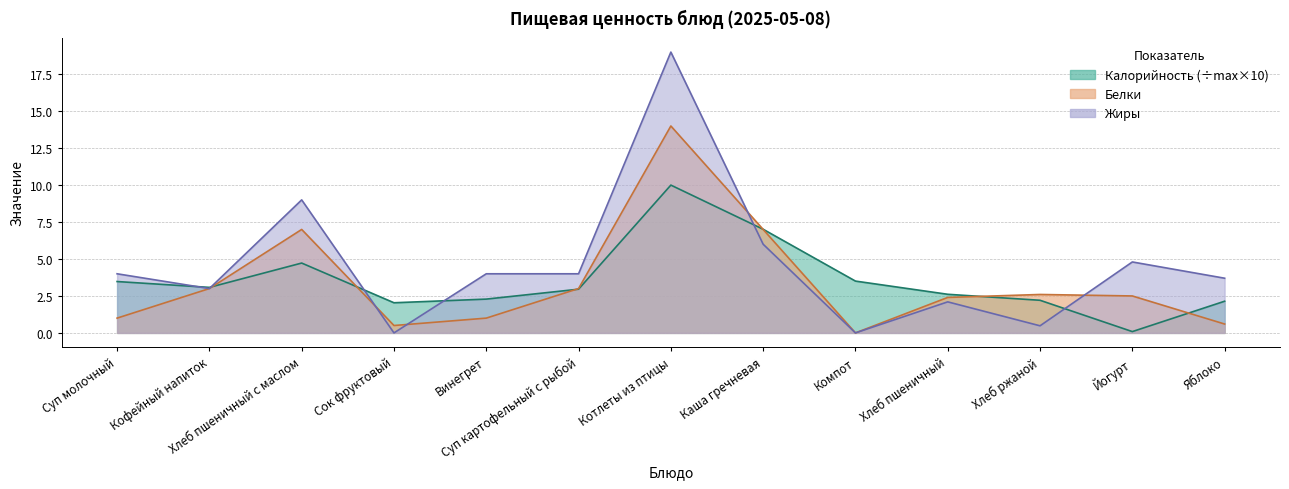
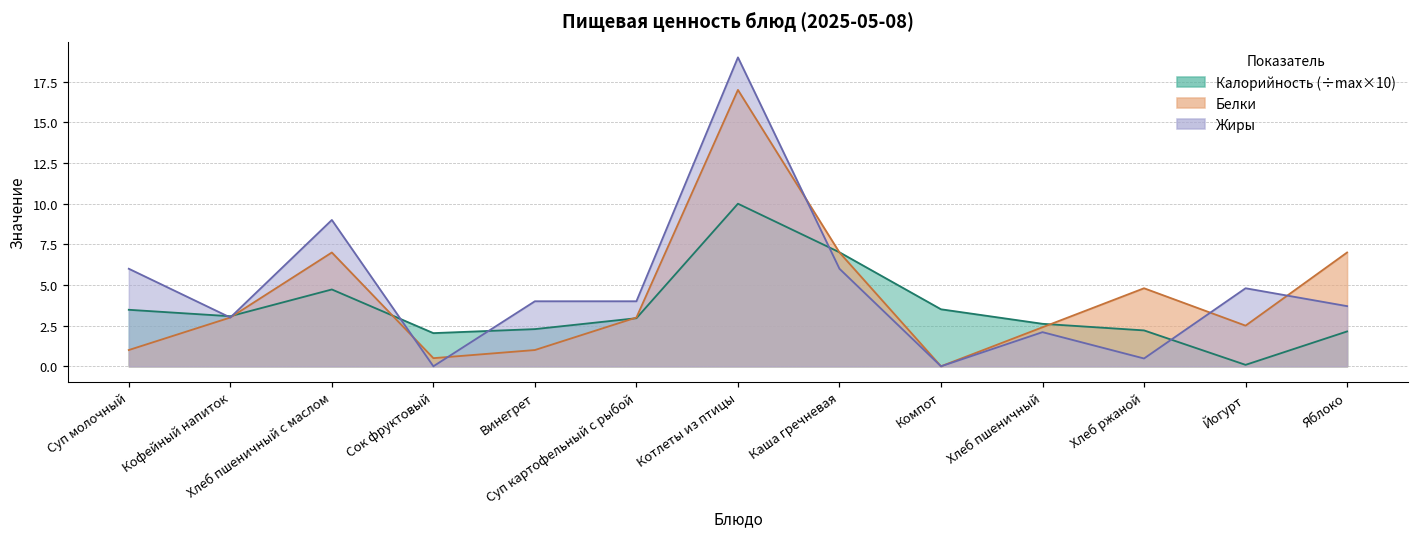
Жиры, Суп молочный: 4 -> 6
Белки, Котлеты из птицы: 14 -> 17
Белки, Хлеб ржаной: 2.6 -> 4.8
Белки, Яблоко: 0.6 -> 7.0
